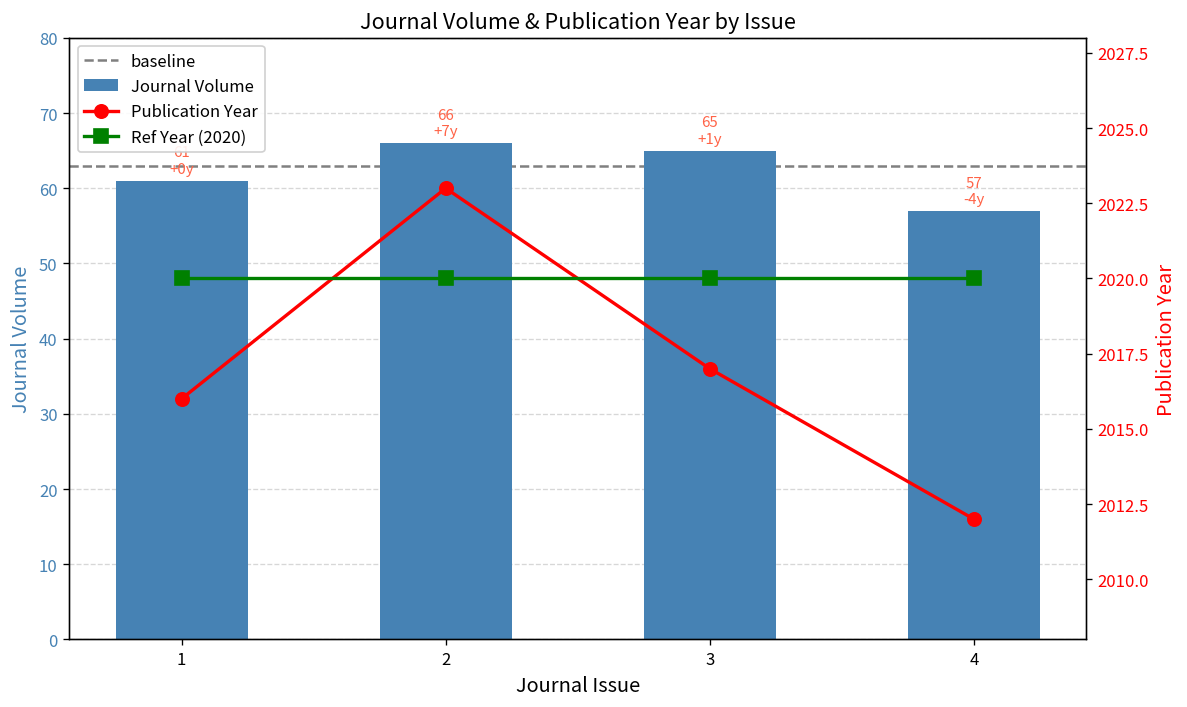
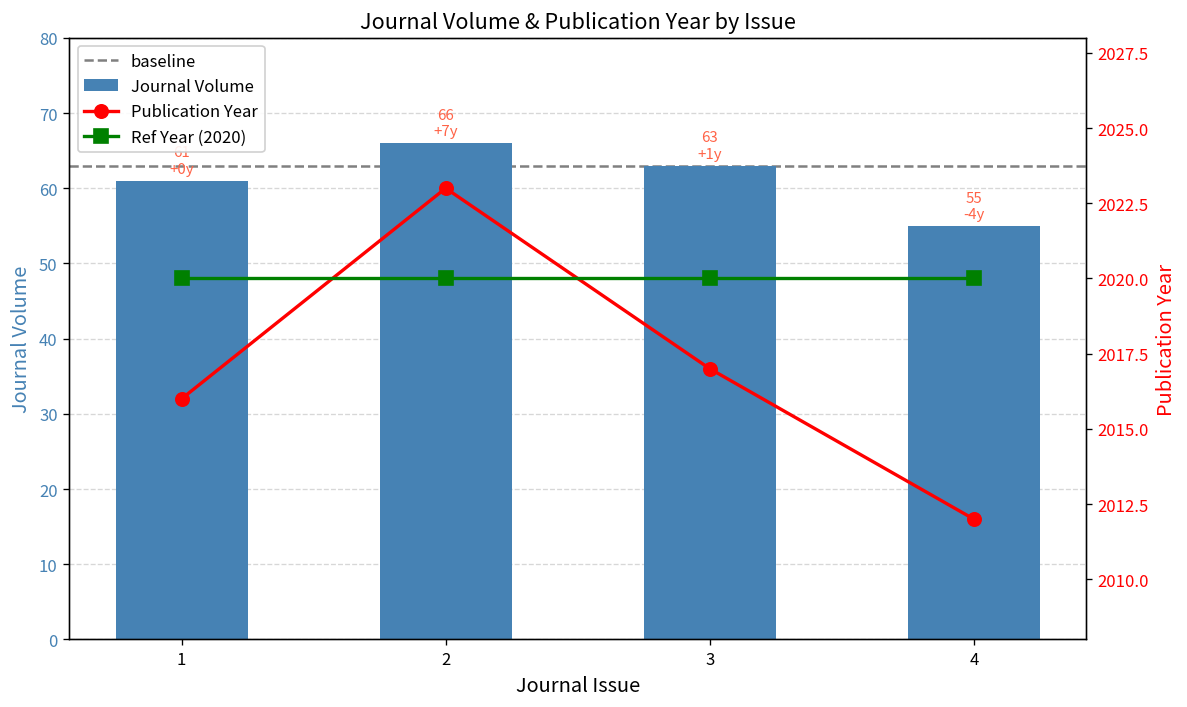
Journal Volume, 3: 65 -> 63
Journal Volume, 4: 57 -> 55
